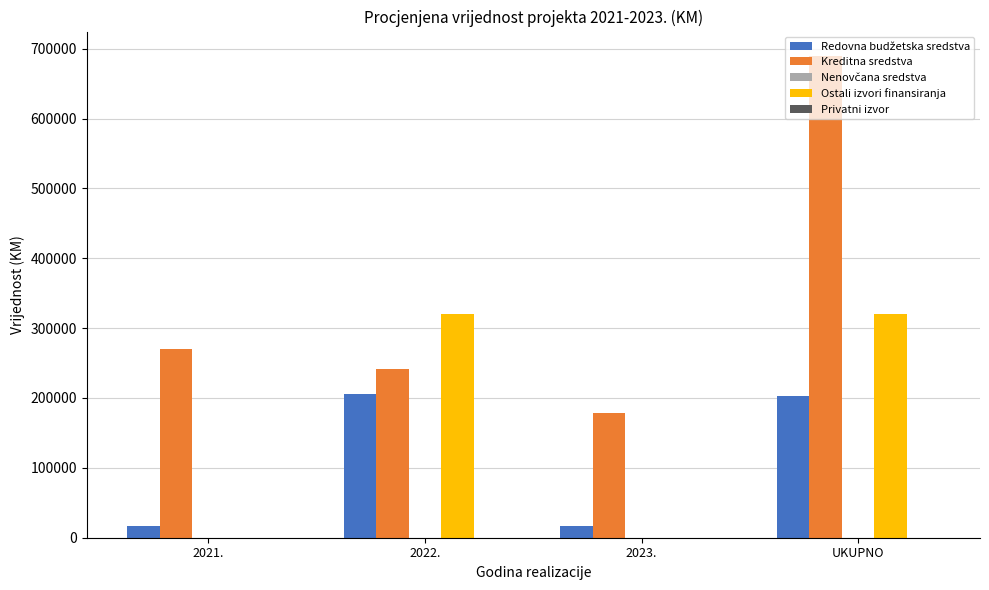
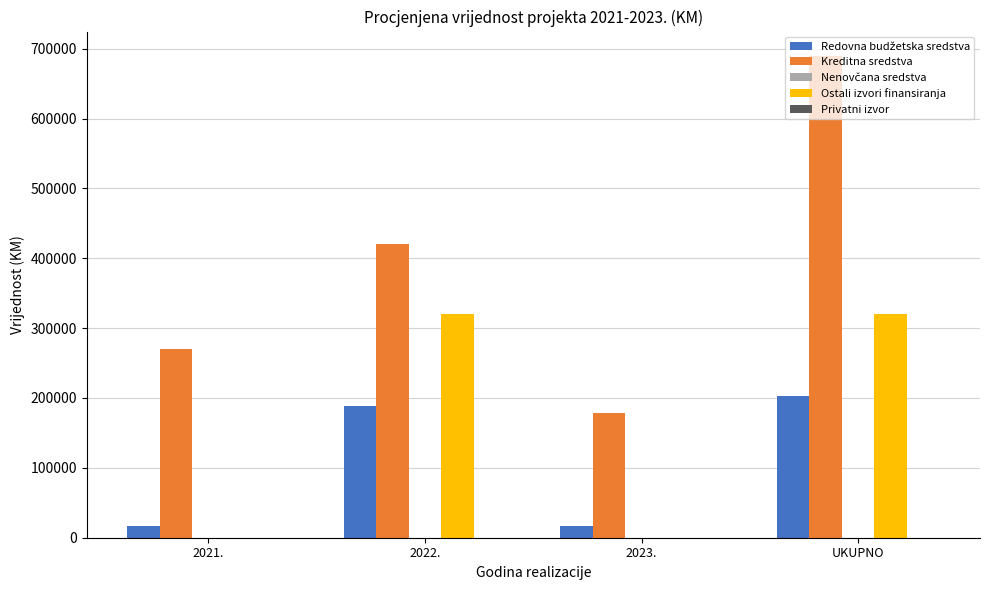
Redovna budžetska sredstva, 2022.: 210000 -> 190000
Kreditna sredstva, 2022.: 240000 -> 420000
